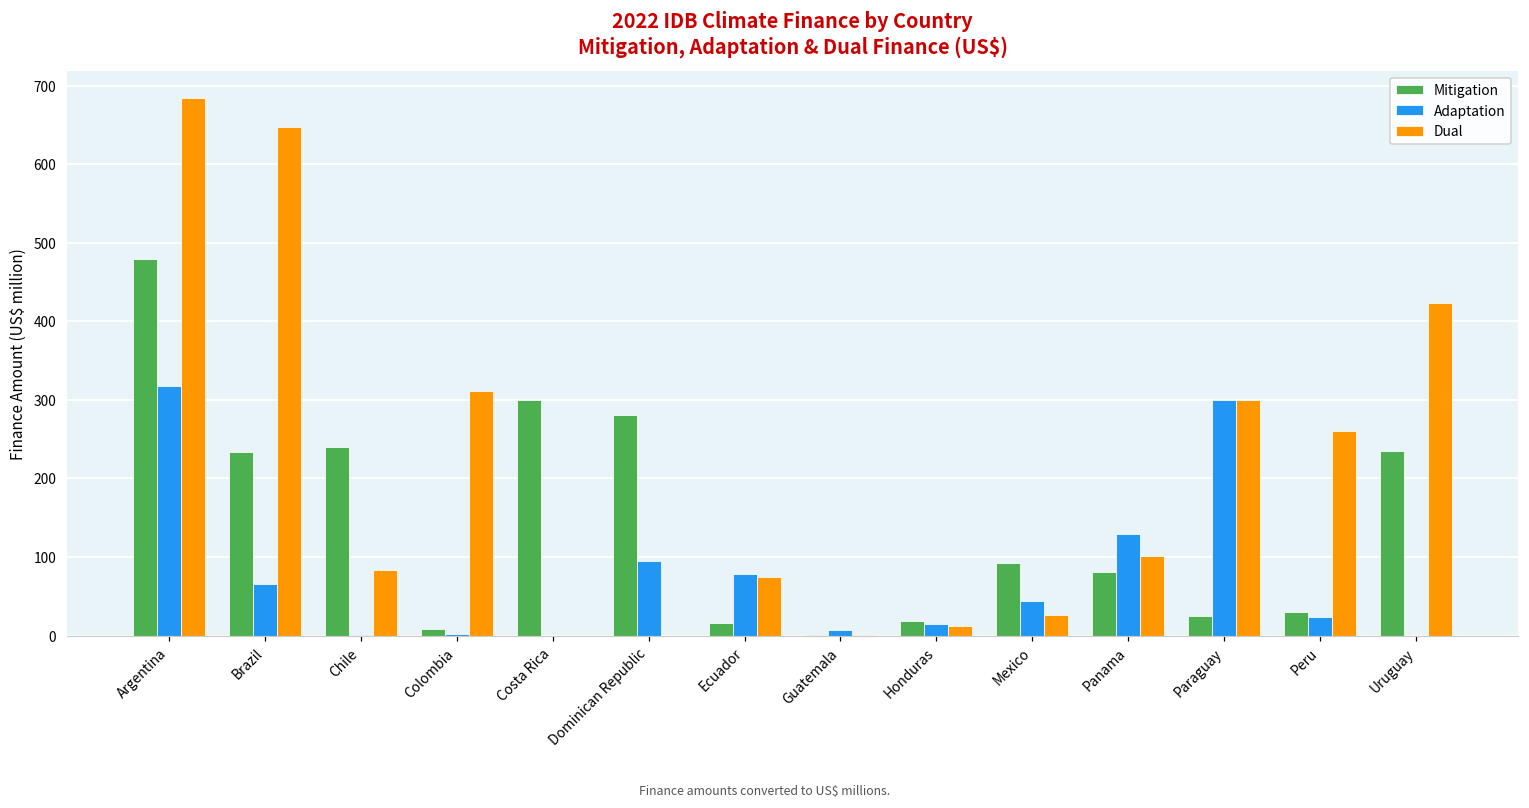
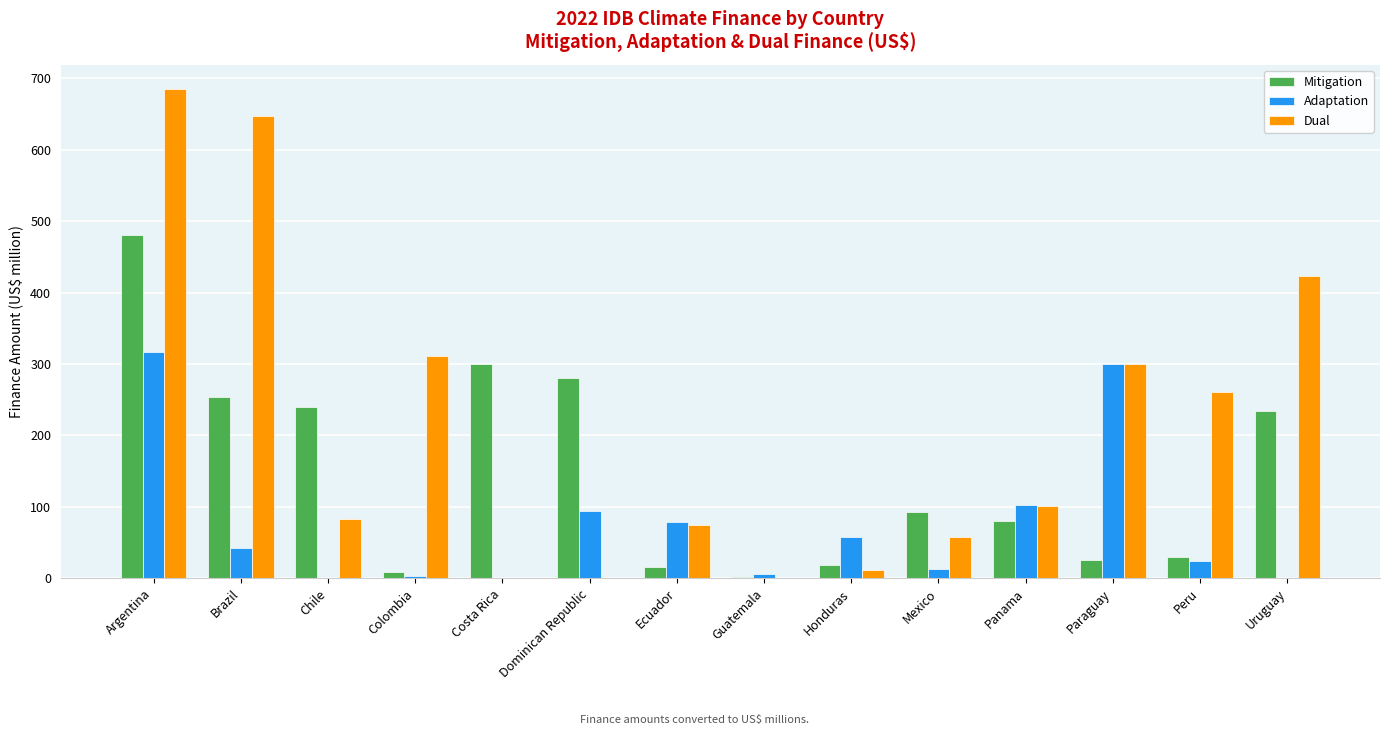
Mitigation, Brazil: 230 -> 250
Adaptation, Brazil: 70 -> 40
Adaptation, Honduras: 20 -> 60
Adaptation, Mexico: 40 -> 10
Dual, Mexico: 30 -> 60
Adaptation, Panama: 130 -> 100
